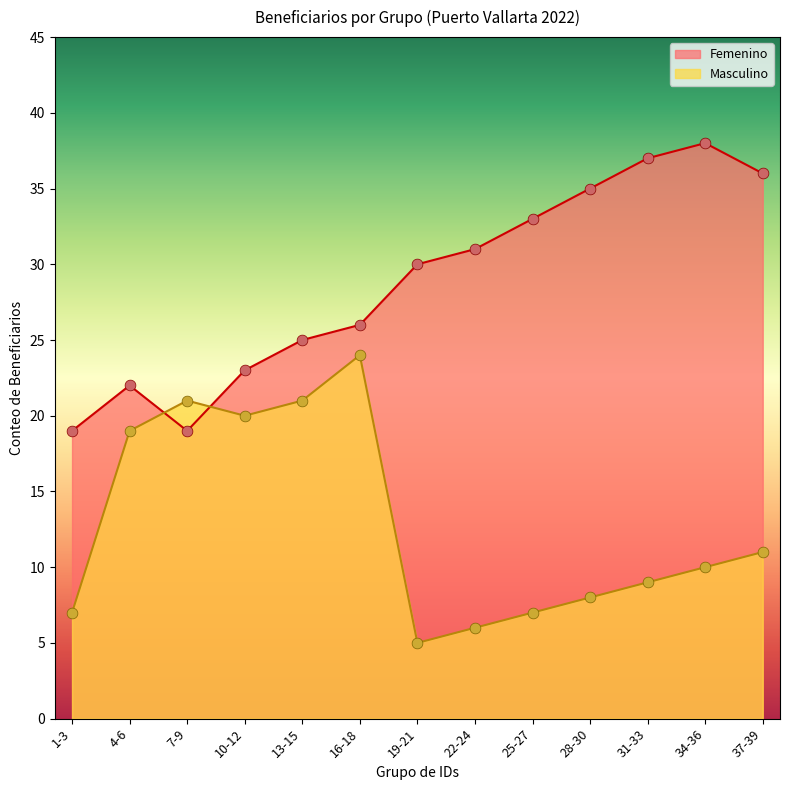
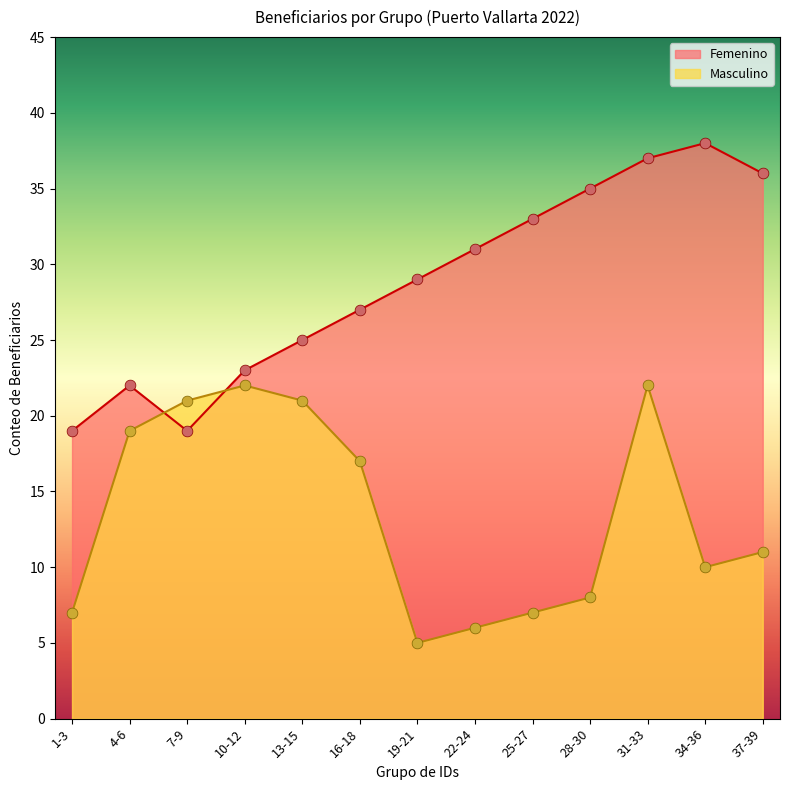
Masculino, 10-12: 20 -> 22
Femenino, 16-18: 26 -> 27
Masculino, 16-18: 24 -> 17
Femenino, 19-21: 30 -> 29
Masculino, 31-33: 9 -> 22
